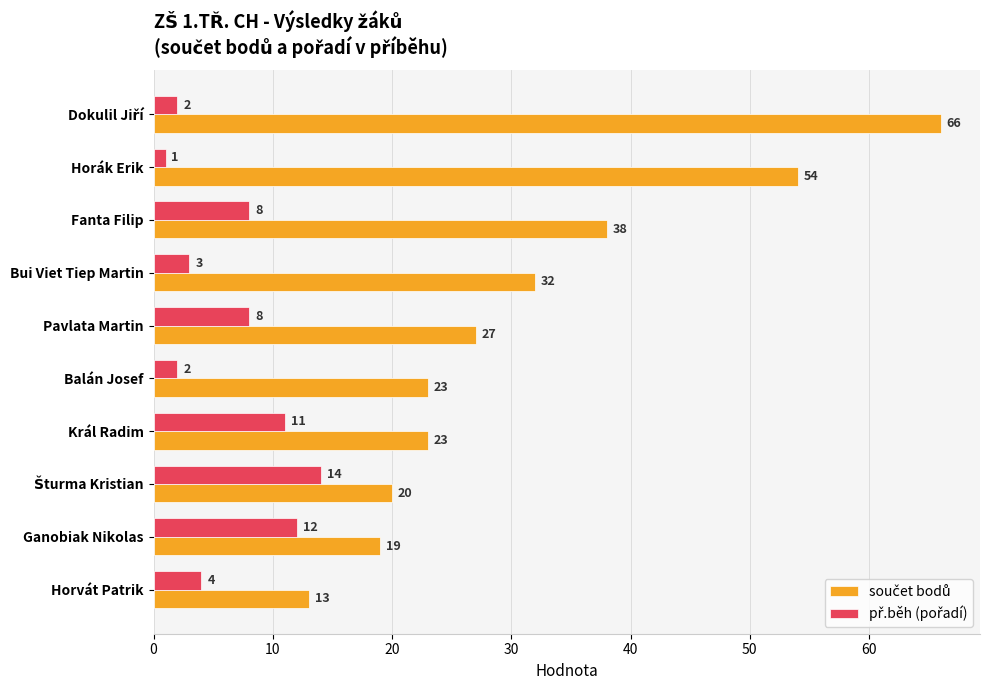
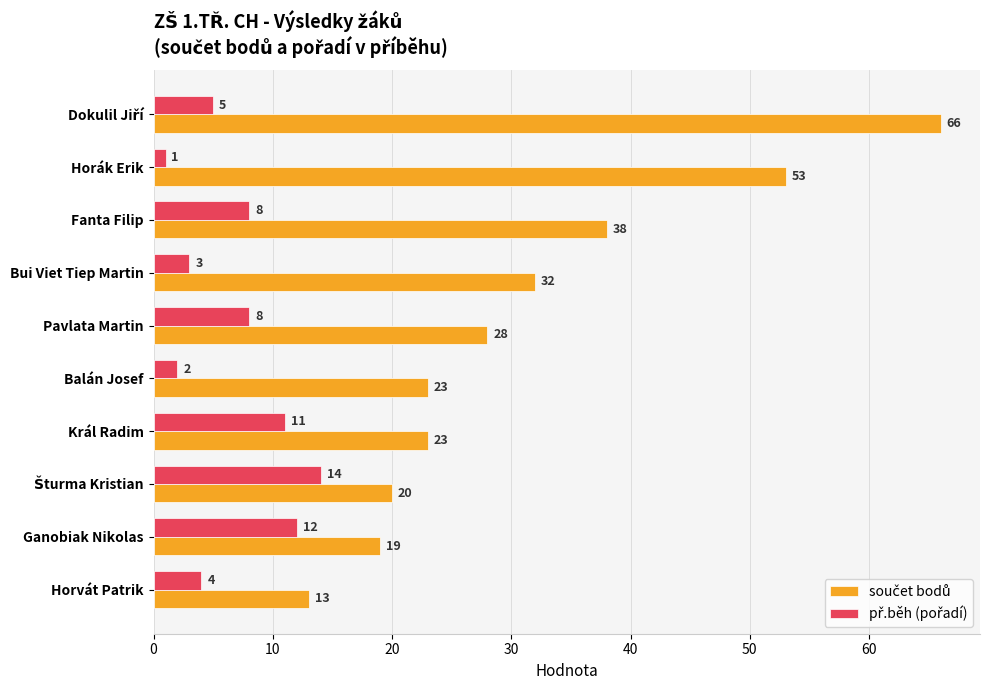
př.běh (pořadí), Dokulil Jiří: 2 -> 5
součet bodů, Horák Erik: 54 -> 53
součet bodů, Pavlata Martin: 27 -> 28
